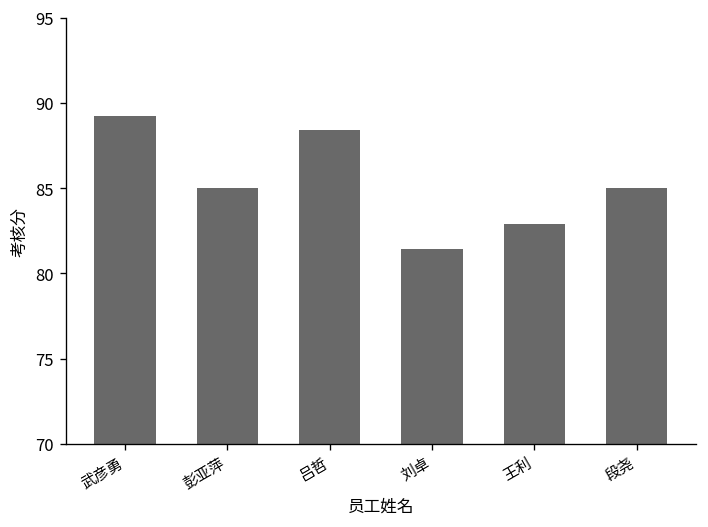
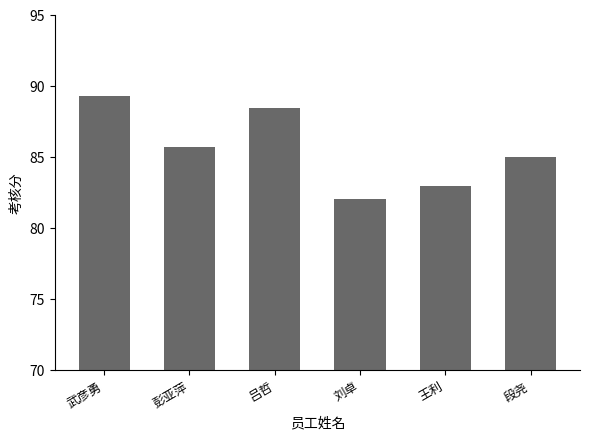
彭亚萍: 85.0 -> 85.7
刘卓: 81.4 -> 82.0
